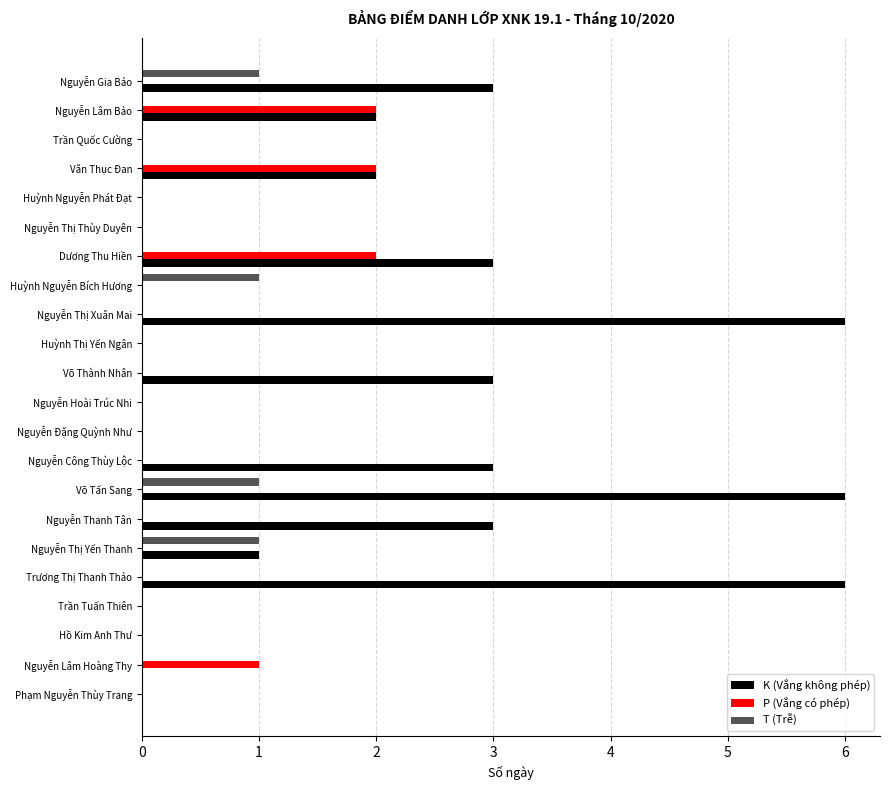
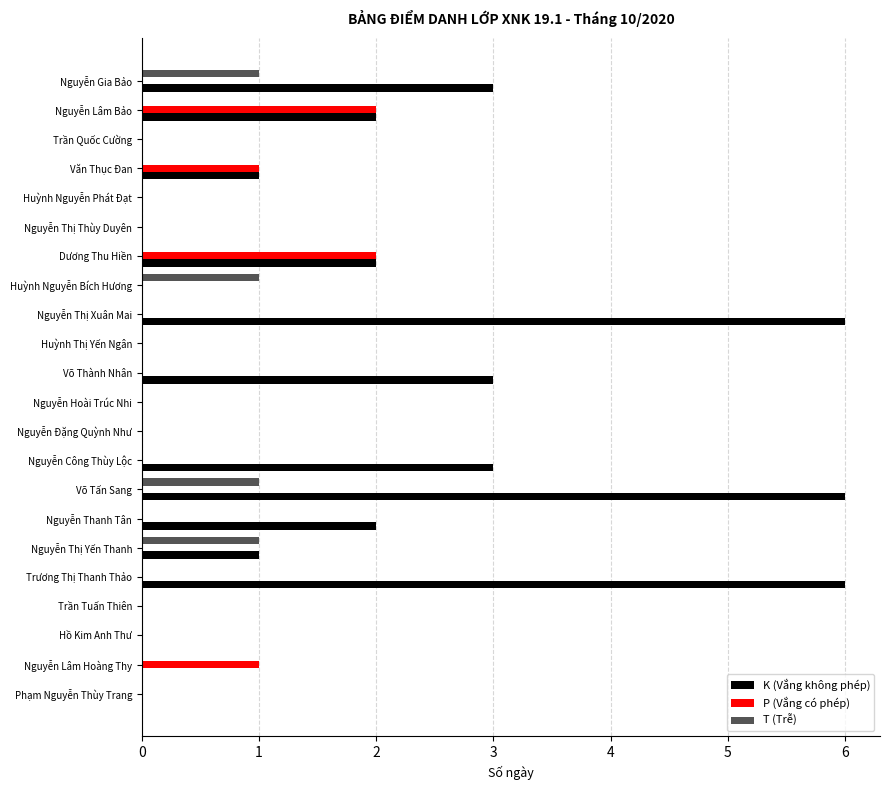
P (Vắng có phép), Văn Thục Đan: 2 -> 1
K (Vắng không phép), Văn Thục Đan: 2 -> 1
K (Vắng không phép), Dương Thu Hiền: 3 -> 2
K (Vắng không phép), Nguyễn Thanh Tân: 3 -> 2
